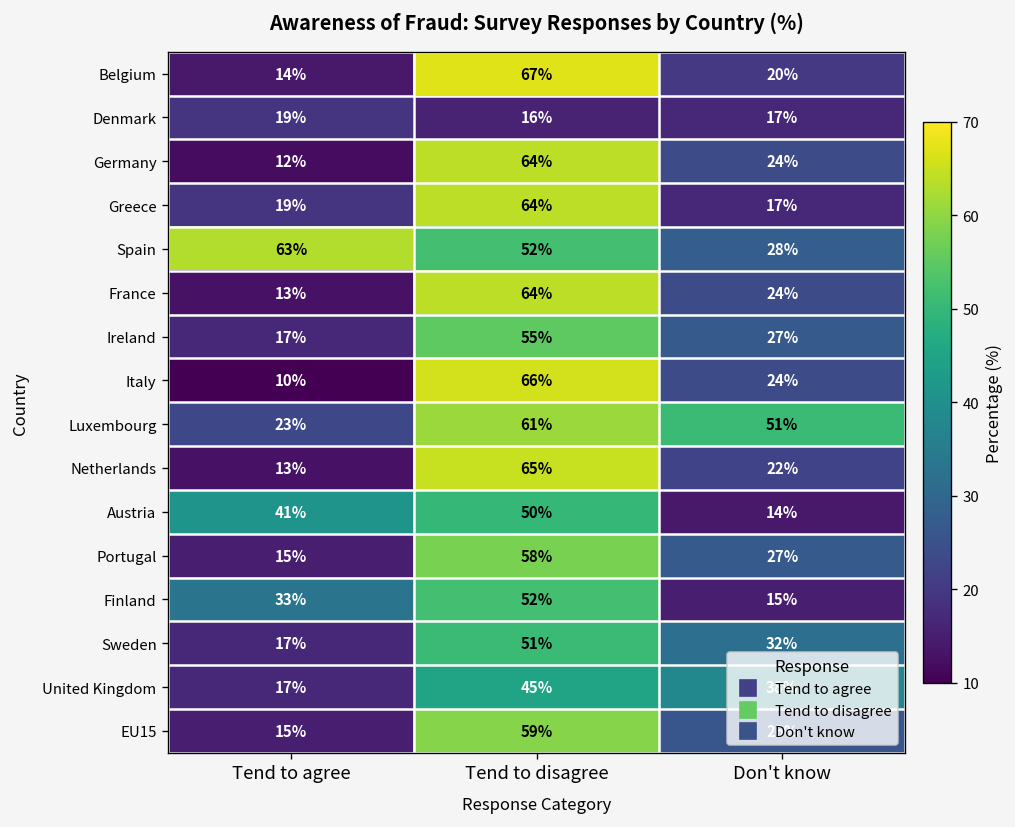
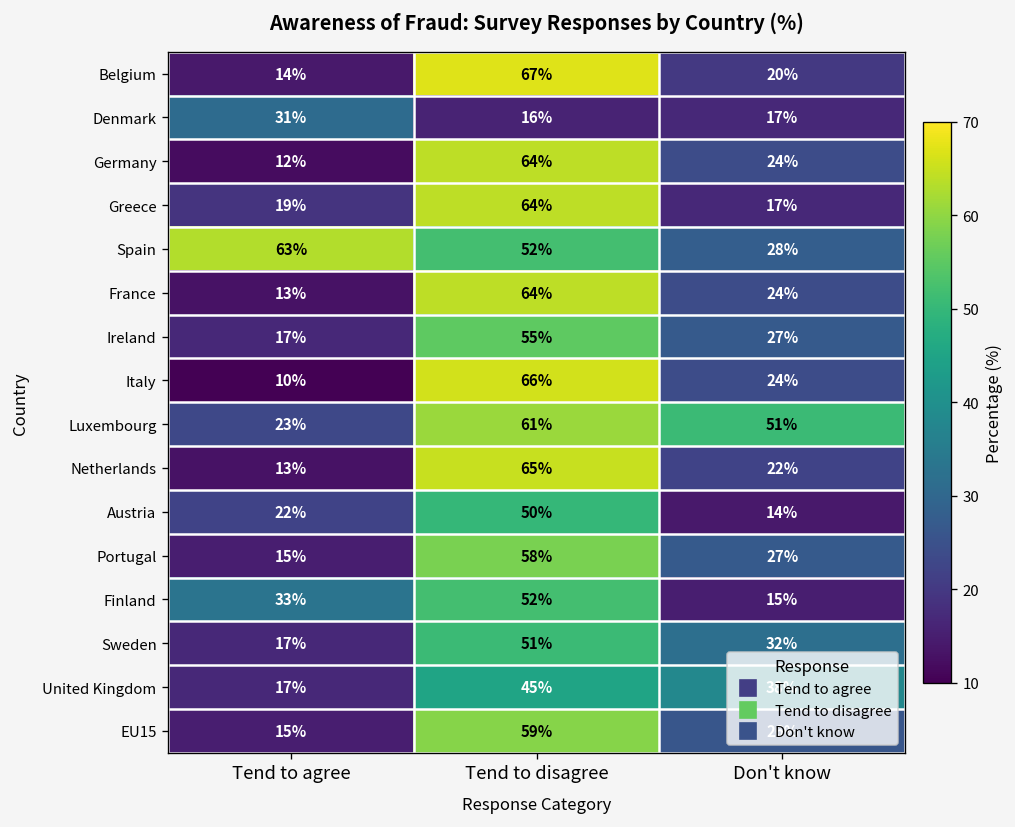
Denmark, Tend to agree: 19% -> 31%
Austria, Tend to agree: 41% -> 22%
